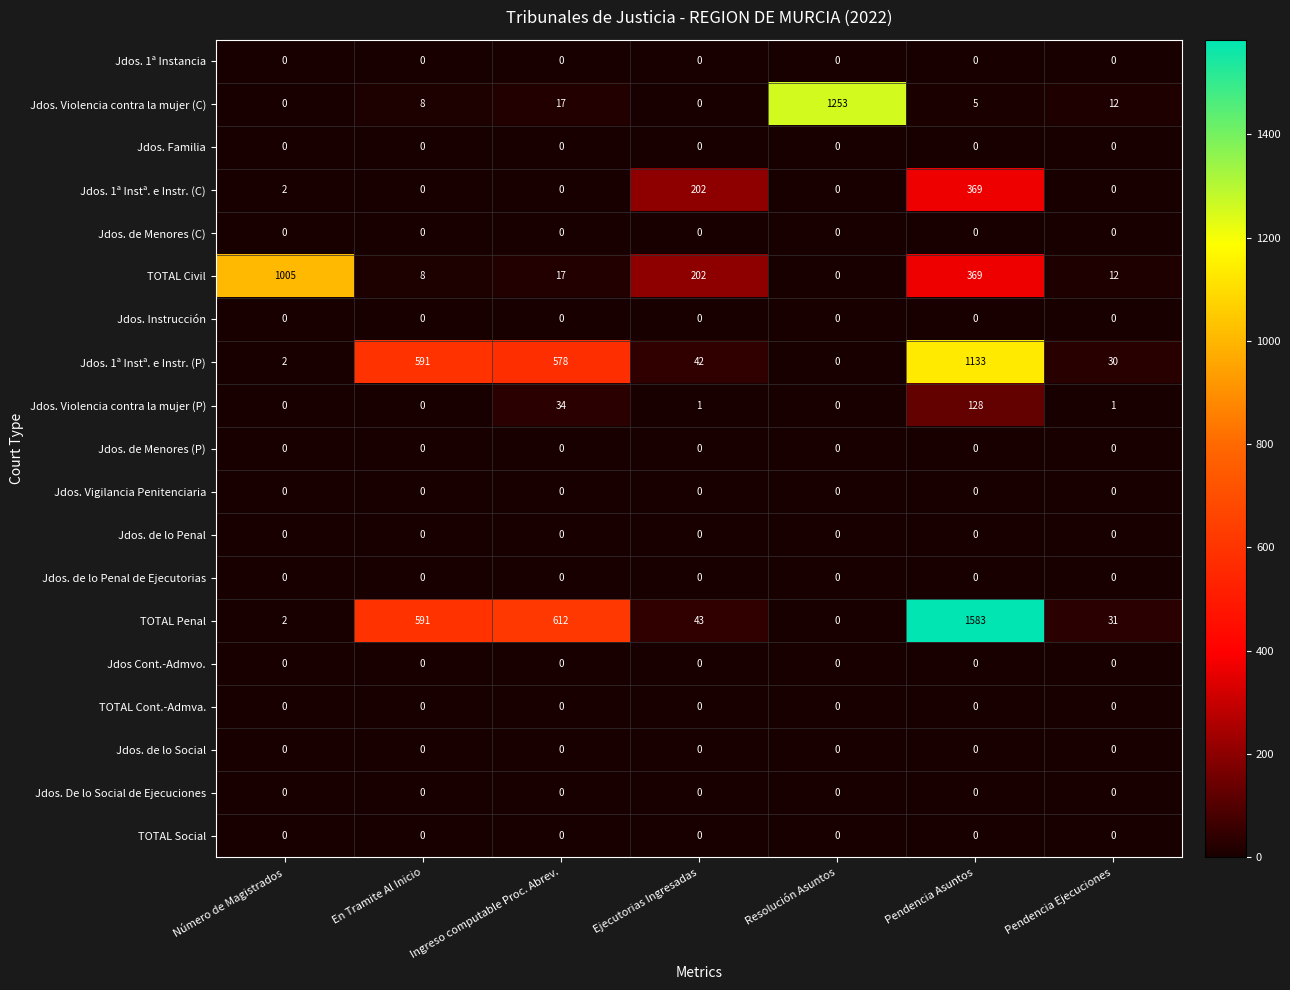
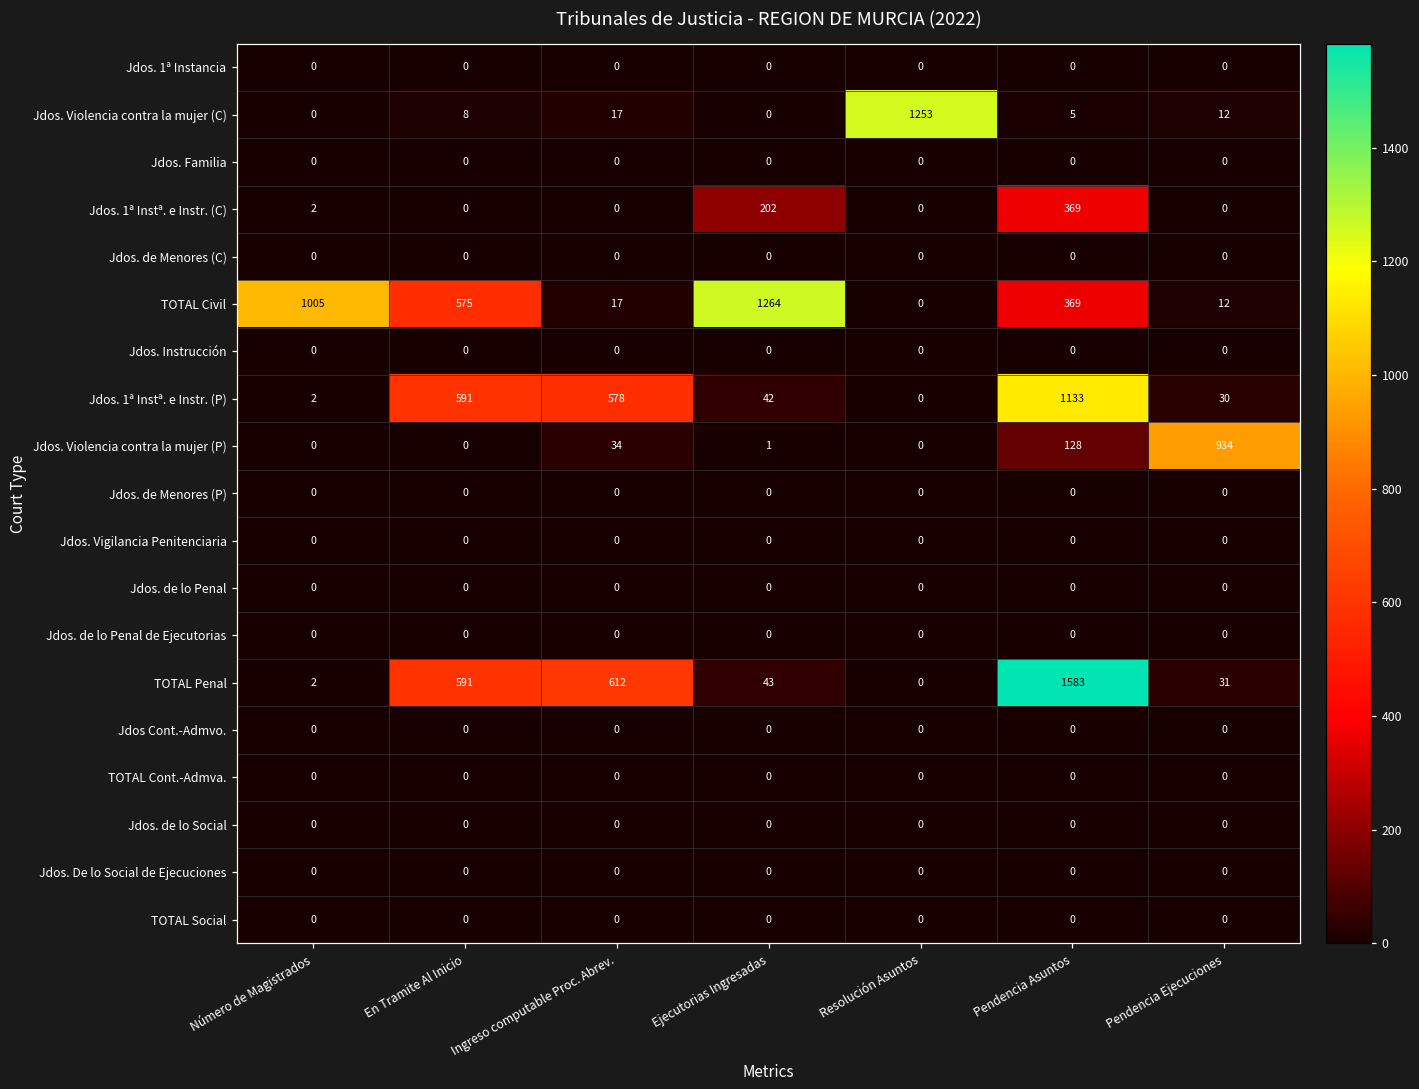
TOTAL Civil, En Tramite Al Inicio: 8 -> 575
TOTAL Civil, Ejecutorias Ingresadas: 202 -> 1264
Jdos. Violencia contra la mujer (P), Pendencia Ejecuciones: 1 -> 934
